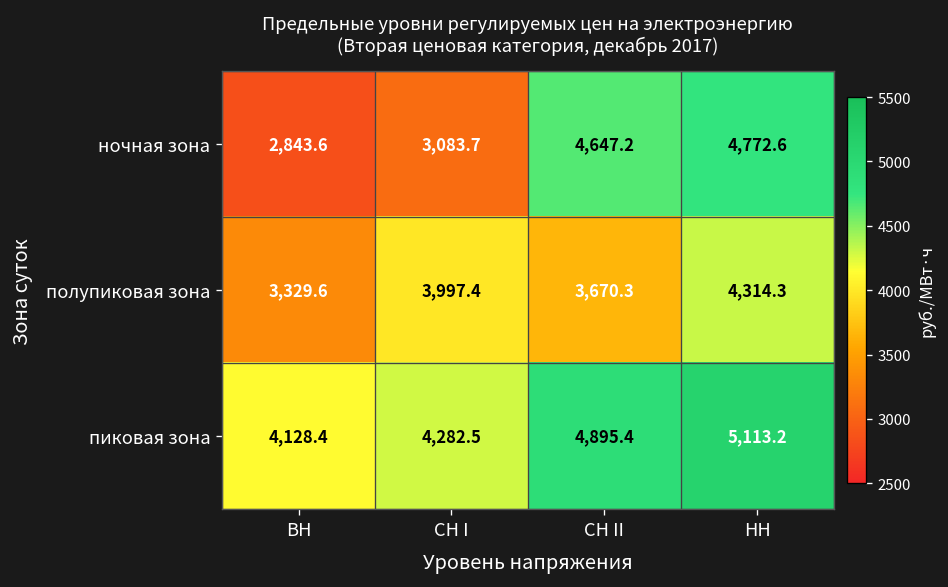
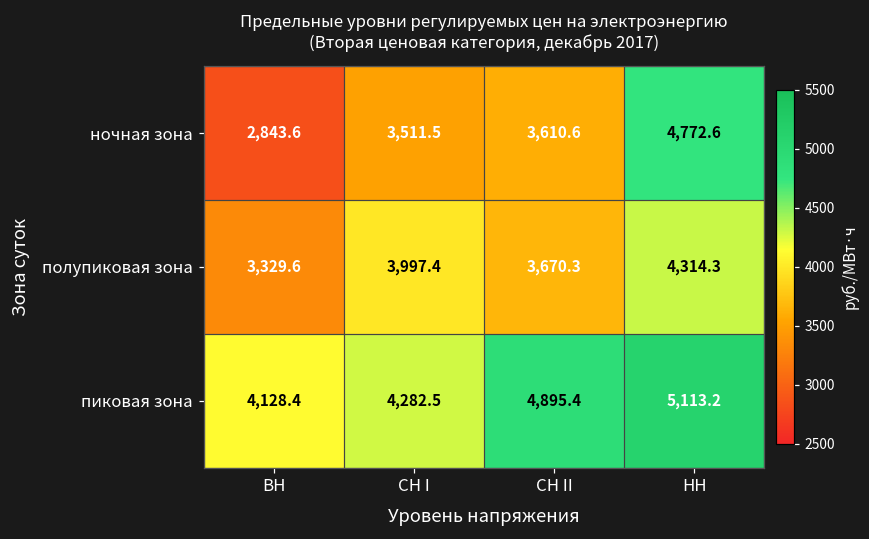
ночная зона, СН I: 3,083.7 -> 3,511.5
ночная зона, СН II: 4,647.2 -> 3,610.6
